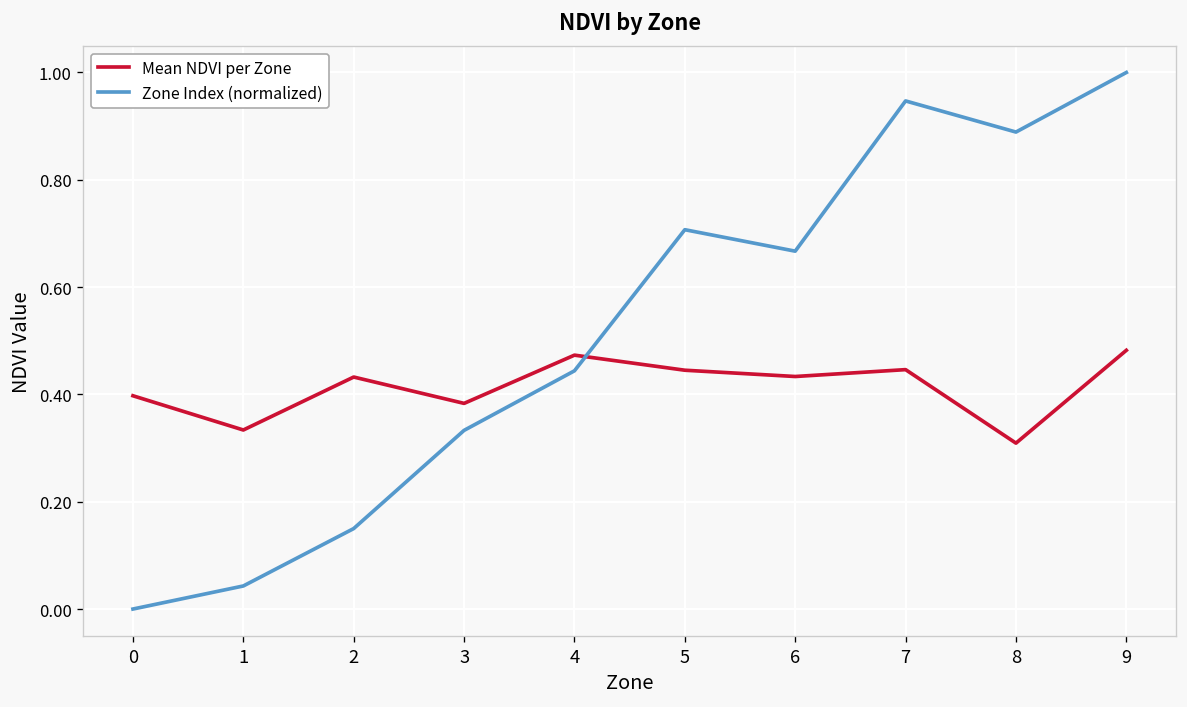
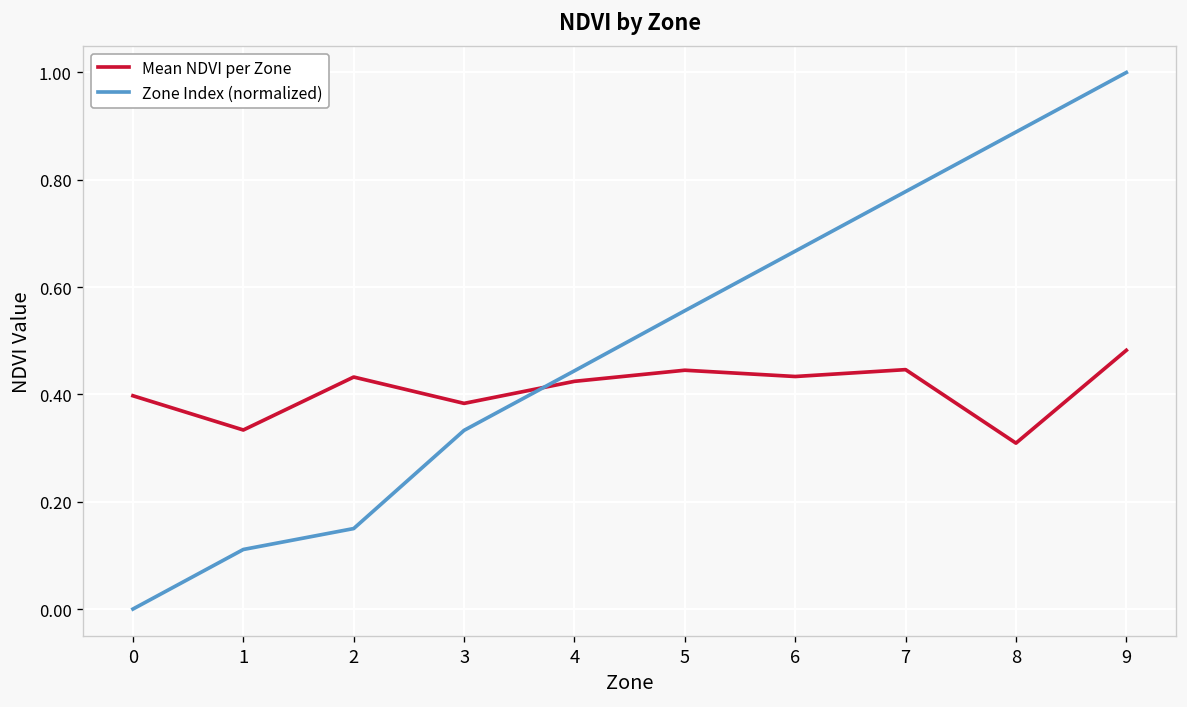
Zone Index (normalized), 1: 0.04 -> 0.11
Mean NDVI per Zone, 4: 0.47 -> 0.42
Zone Index (normalized), 5: 0.71 -> 0.56
Zone Index (normalized), 7: 0.95 -> 0.78
